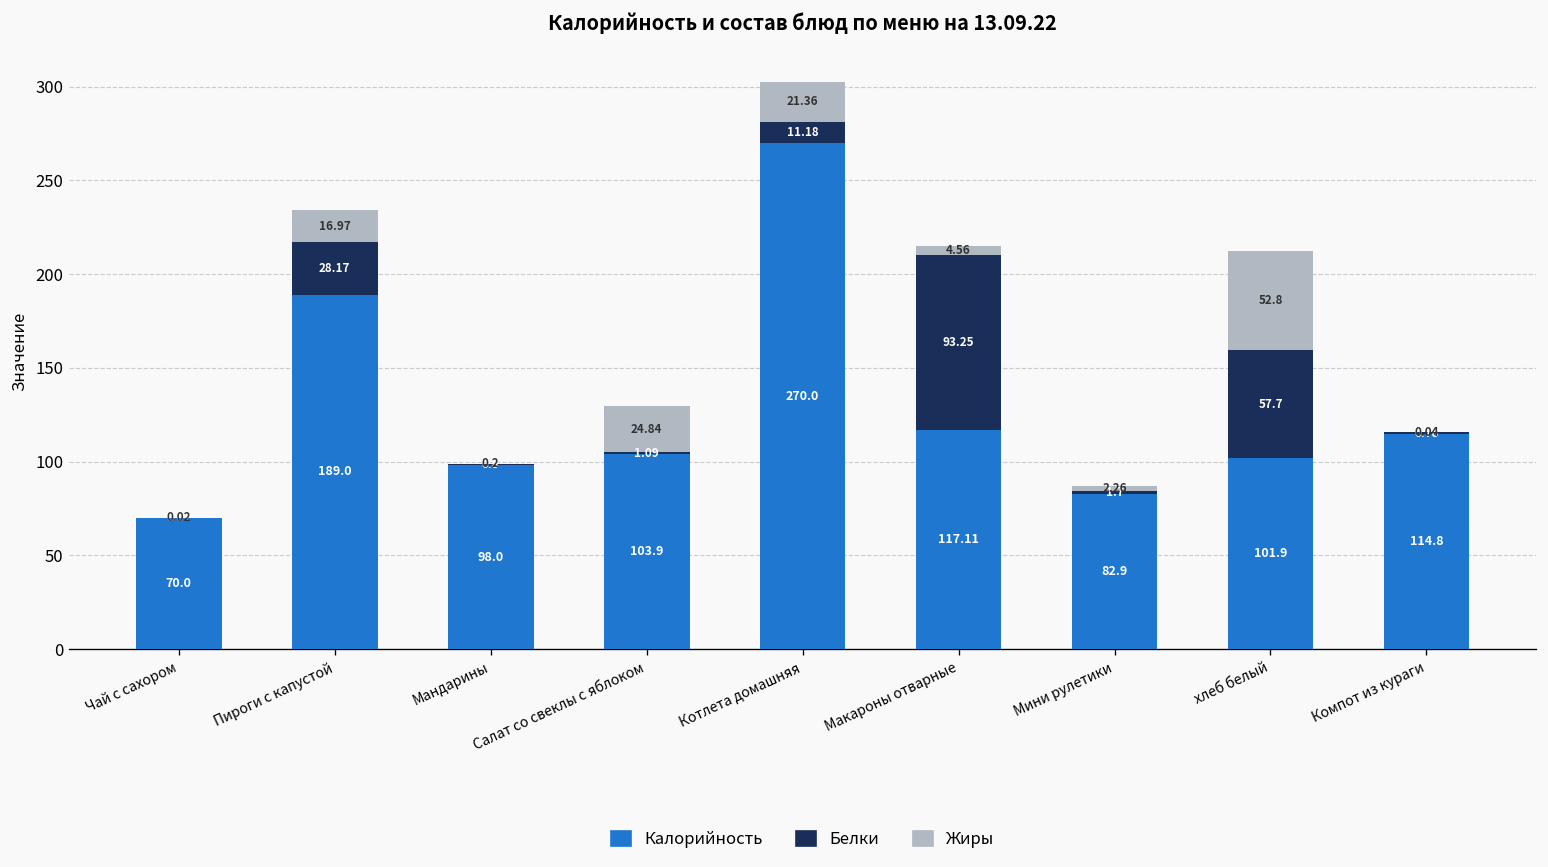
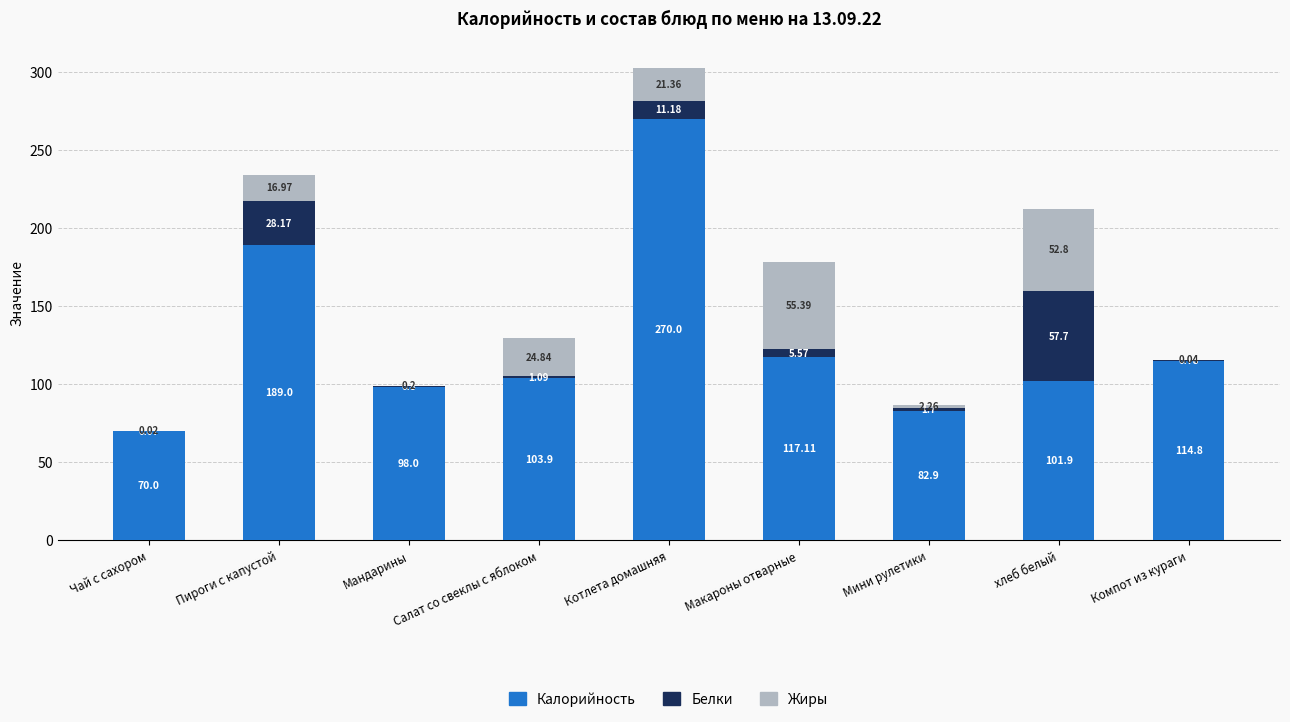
Белки, Макароны отварные: 93.25 -> 5.57
Жиры, Макароны отварные: 4.56 -> 55.39
